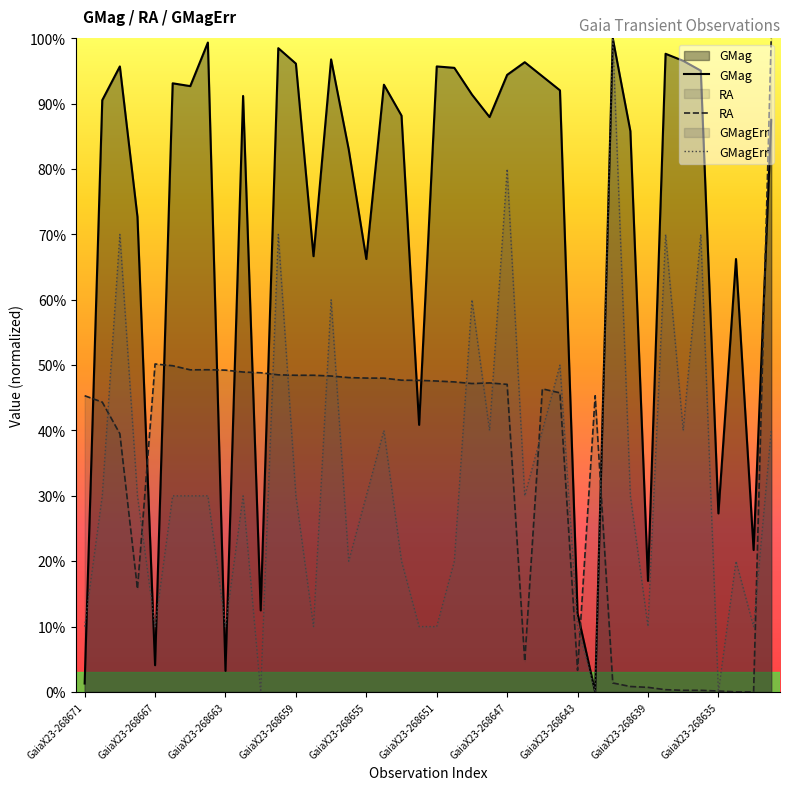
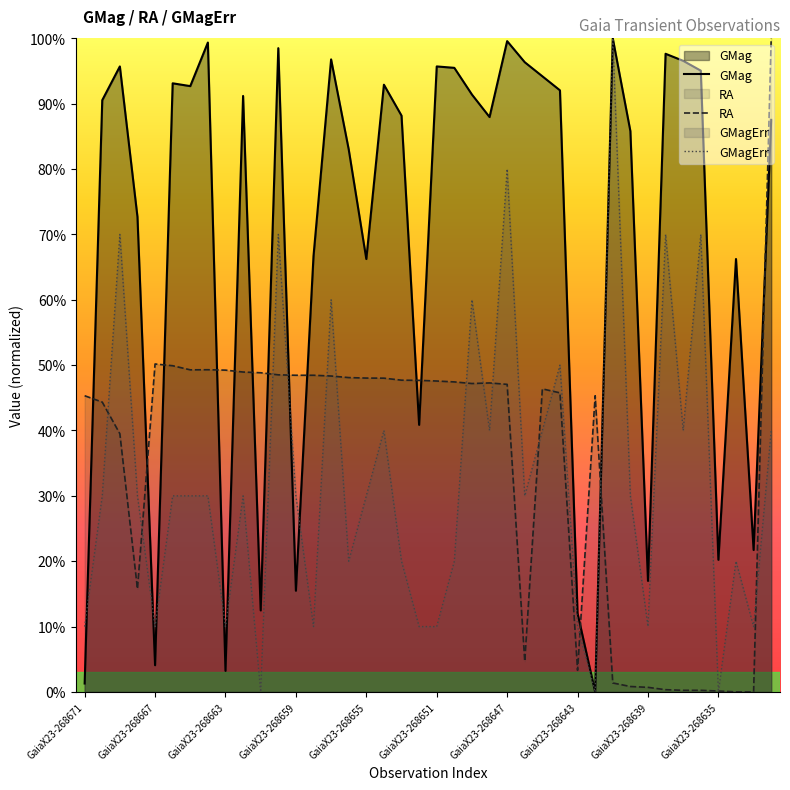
GMag, GaiaX23-268659: 96% -> 15%
GMag, GaiaX23-268647: 94% -> 100%
GMag, GaiaX23-268635: 27% -> 20%
